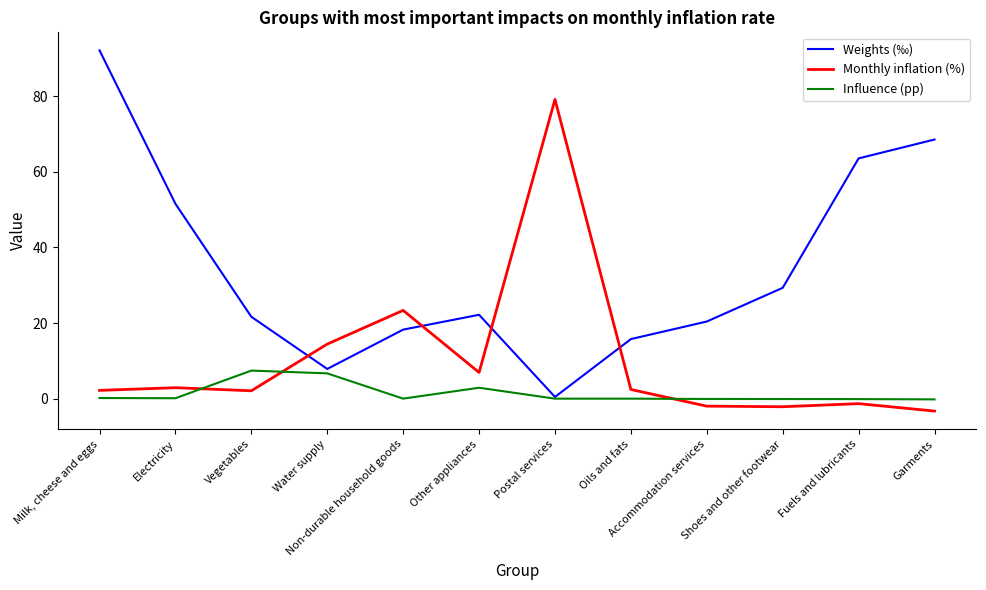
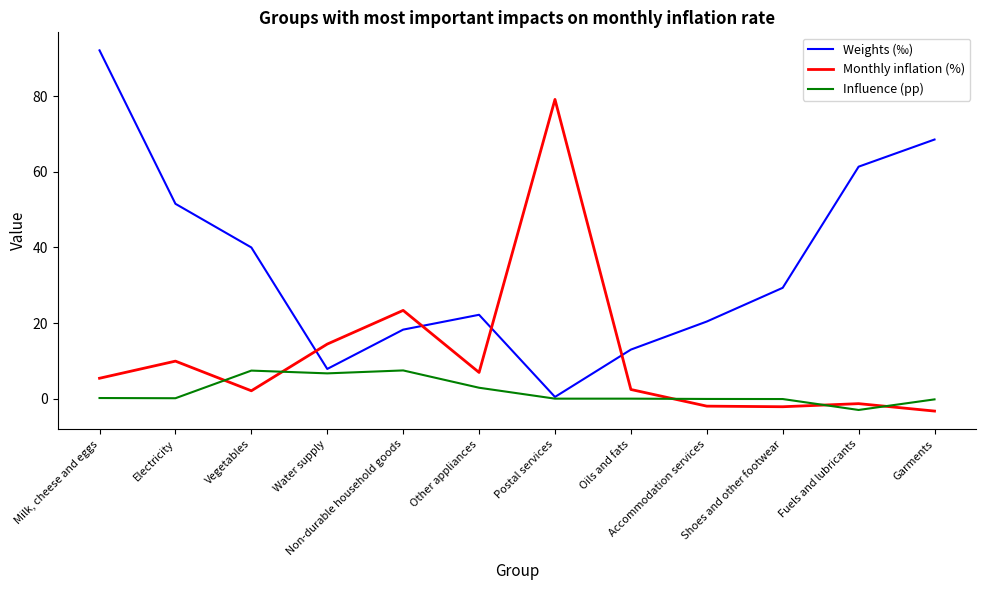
Monthly inflation (%), Milk, cheese and eggs: 2 -> 5
Monthly inflation (%), Electricity: 3 -> 10
Weights (‰), Vegetables: 22 -> 40
Influence (pp), Non-durable household goods: 0 -> 8
Weights (‰), Oils and fats: 16 -> 13
Weights (‰), Fuels and lubricants: 64 -> 61
Influence (pp), Fuels and lubricants: 0 -> -3
